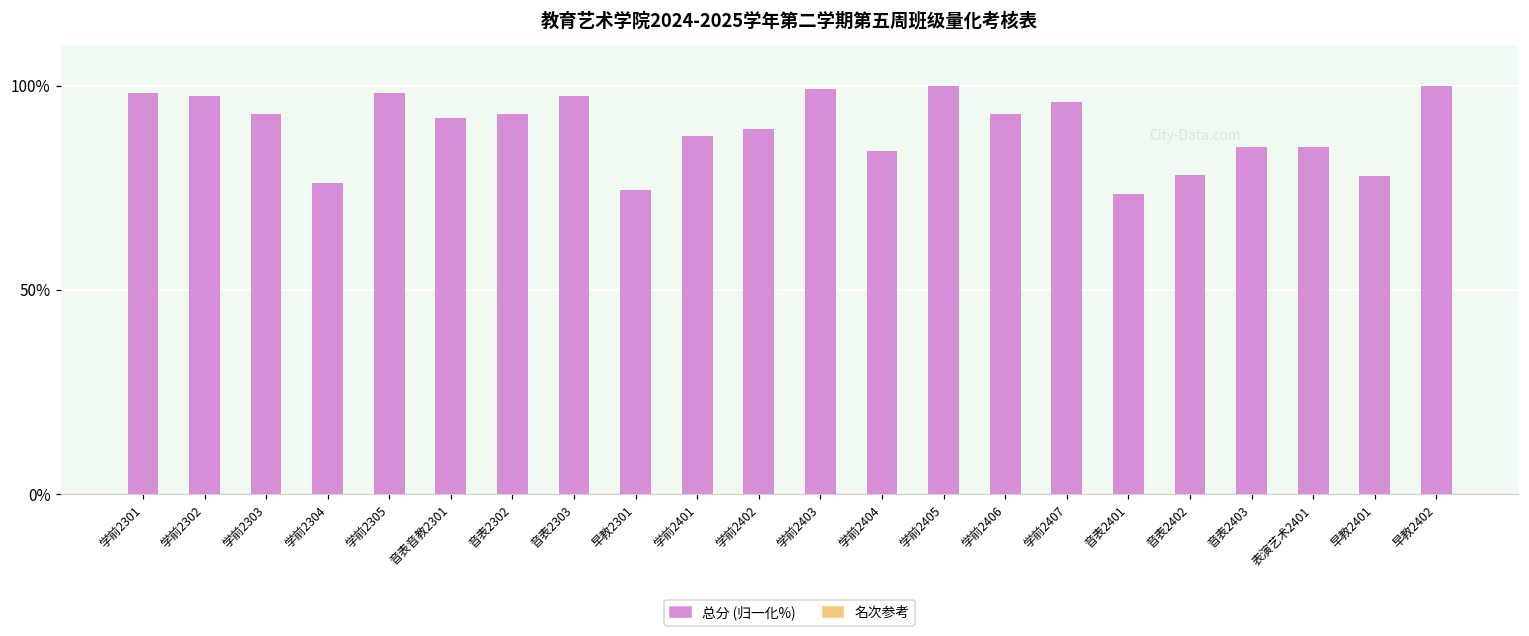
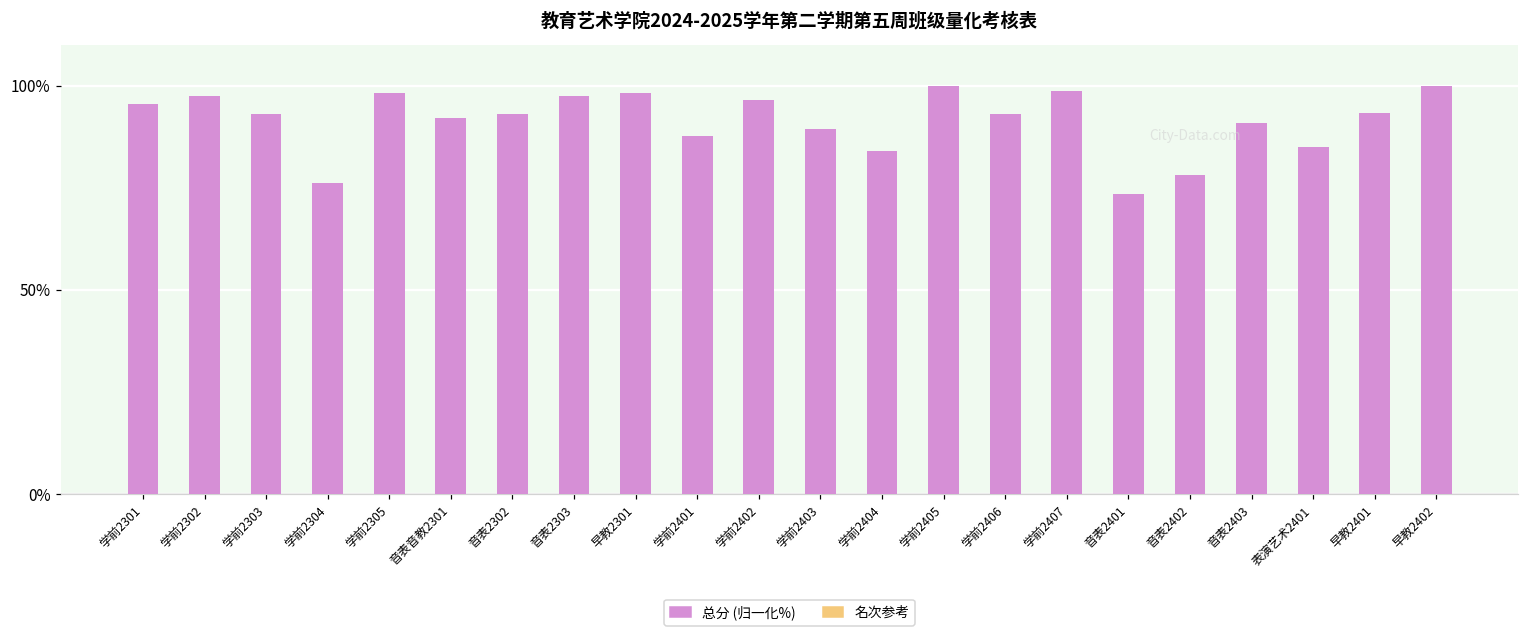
学前2301: 98% -> 96%
早教2301: 74% -> 98%
学前2402: 89% -> 96%
学前2403: 99% -> 89%
学前2407: 96% -> 99%
音表2403: 85% -> 91%
早教2401: 78% -> 93%
